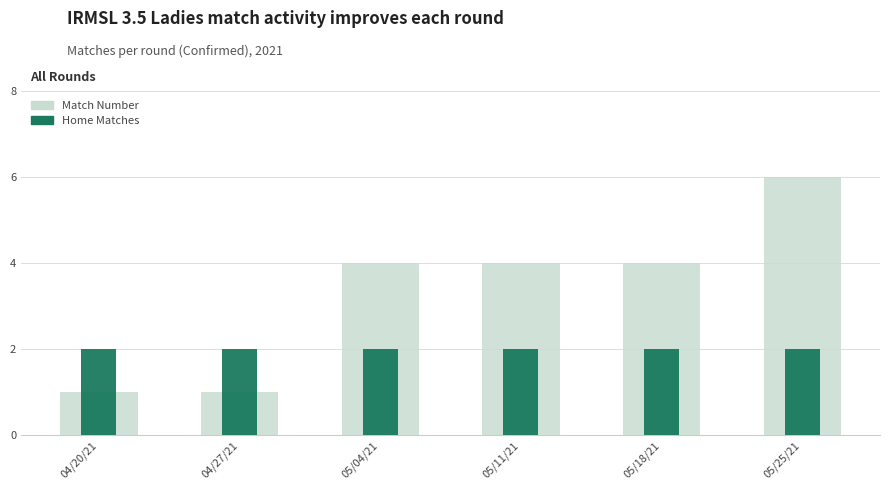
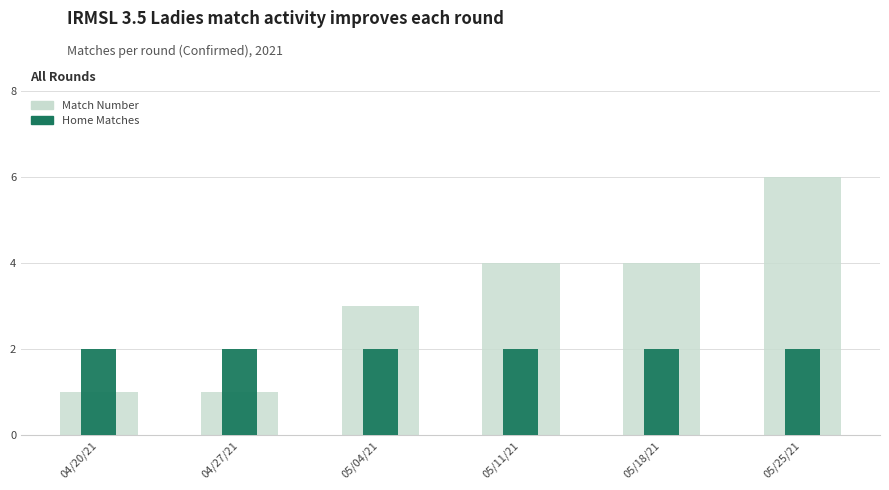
Match Number, 05/04/21: 4 -> 3
